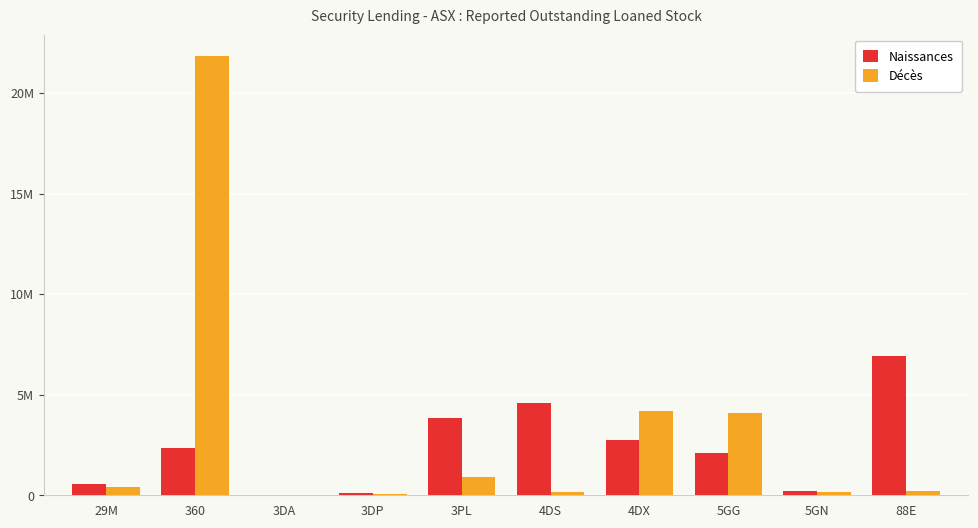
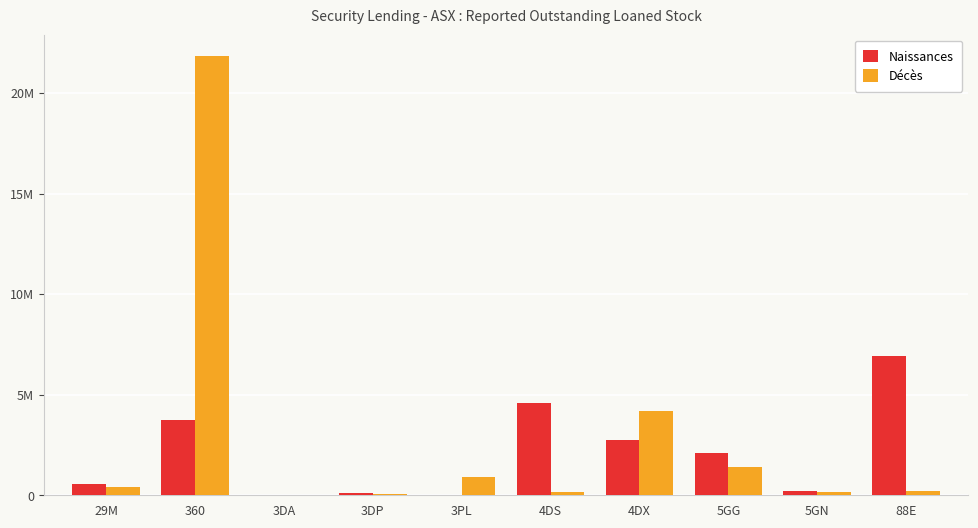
Naissances, 360: 2400000 -> 3700000
Naissances, 3PL: 3800000 -> 0
Décès, 5GG: 4100000 -> 1400000
